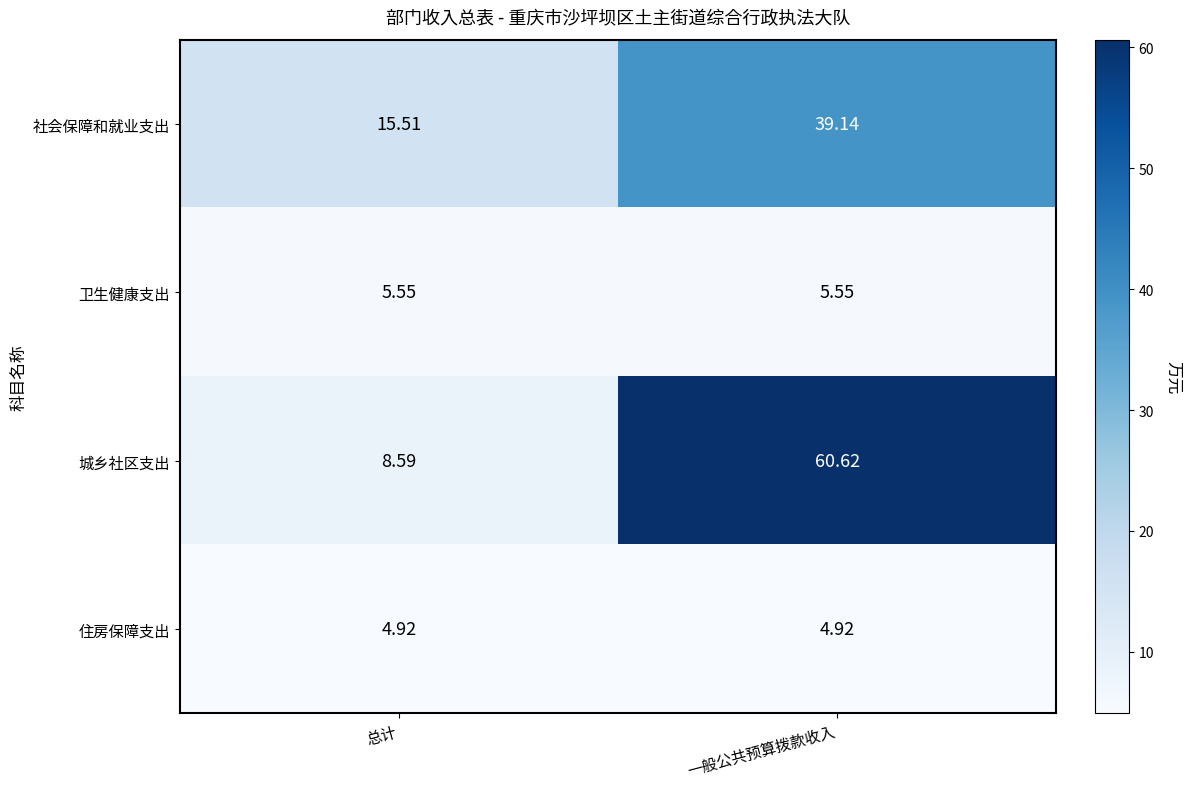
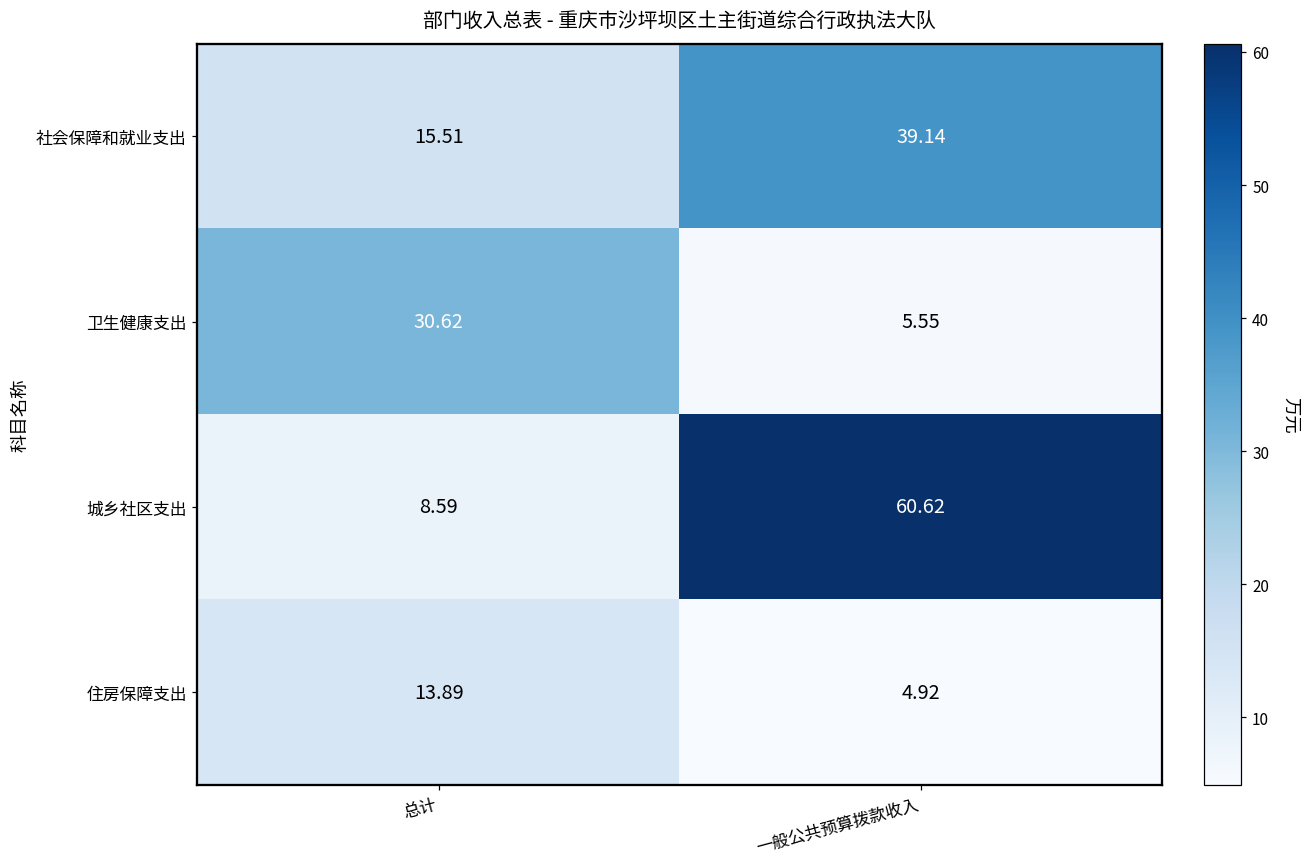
卫生健康支出, 总计: 5.55 -> 30.62
住房保障支出, 总计: 4.92 -> 13.89
